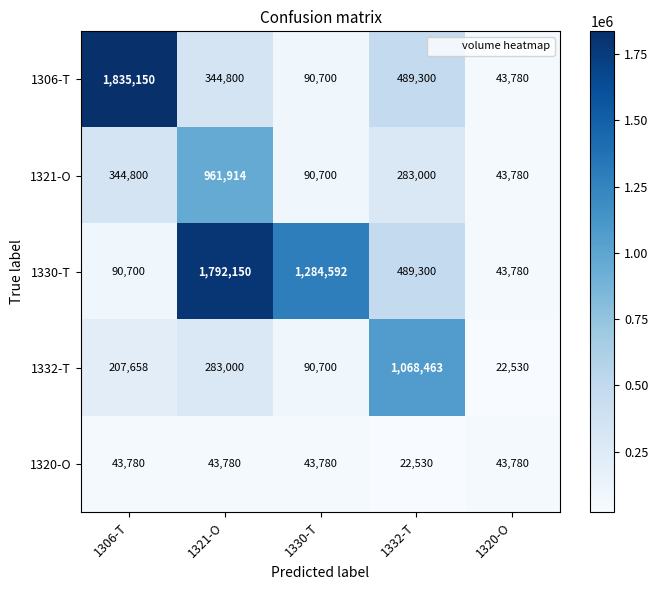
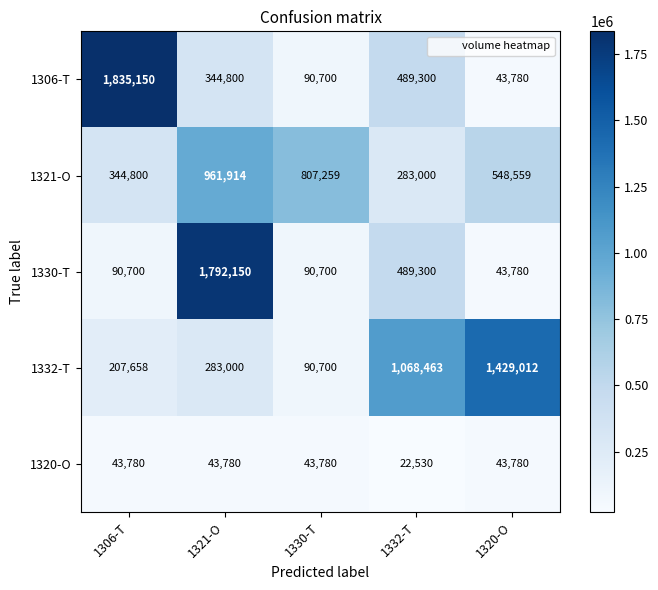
1321-O, 1330-T: 90,700 -> 807,259
1321-O, 1320-O: 43,780 -> 548,559
1330-T, 1330-T: 1,284,592 -> 90,700
1332-T, 1320-O: 22,530 -> 1,429,012
